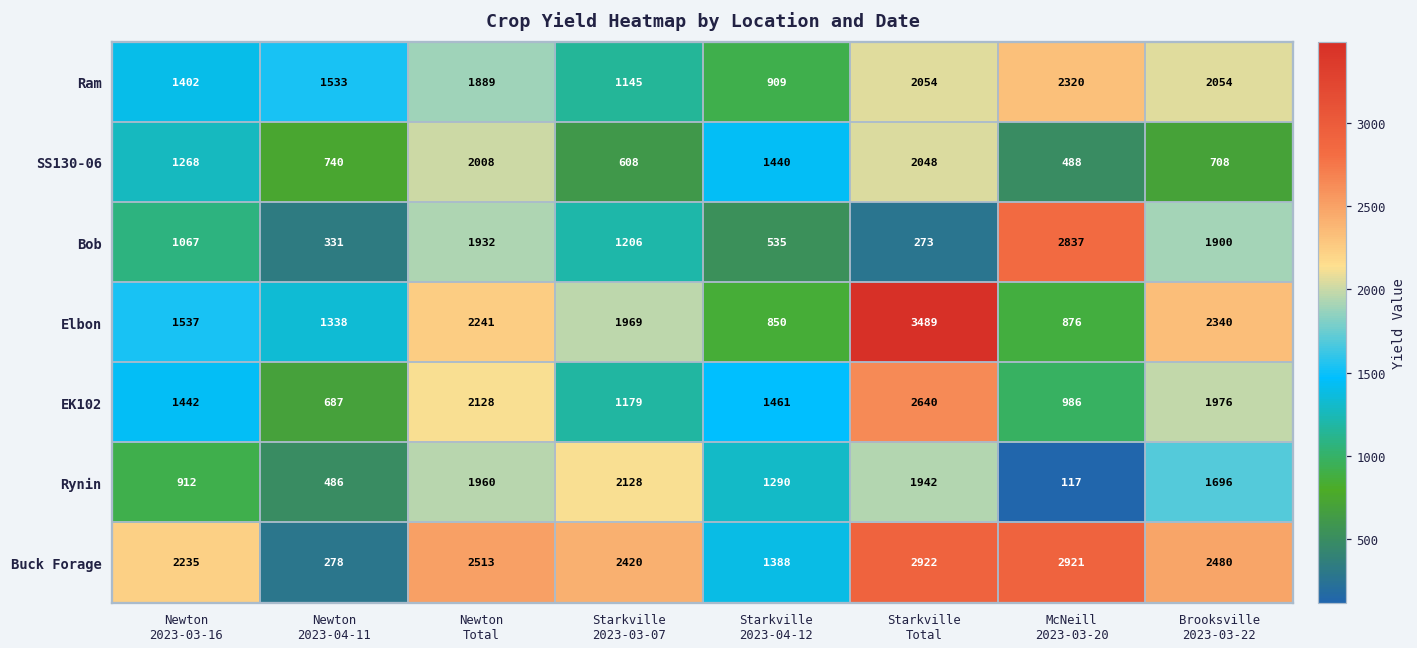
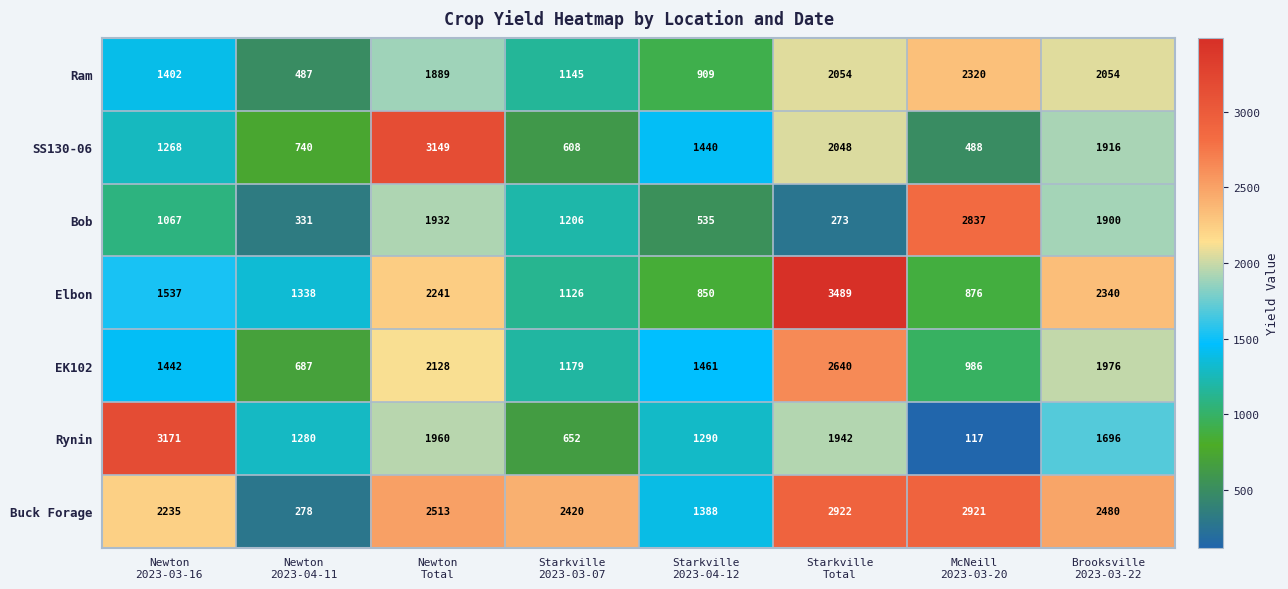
Ram, Newton 2023-04-11: 1533 -> 487
SS130-06, Newton Total: 2008 -> 3149
SS130-06, Brooksville 2023-03-22: 708 -> 1916
Elbon, Starkville 2023-03-07: 1969 -> 1126
Rynin, Newton 2023-03-16: 912 -> 3171
Rynin, Newton 2023-04-11: 486 -> 1280
Rynin, Starkville 2023-03-07: 2128 -> 652
